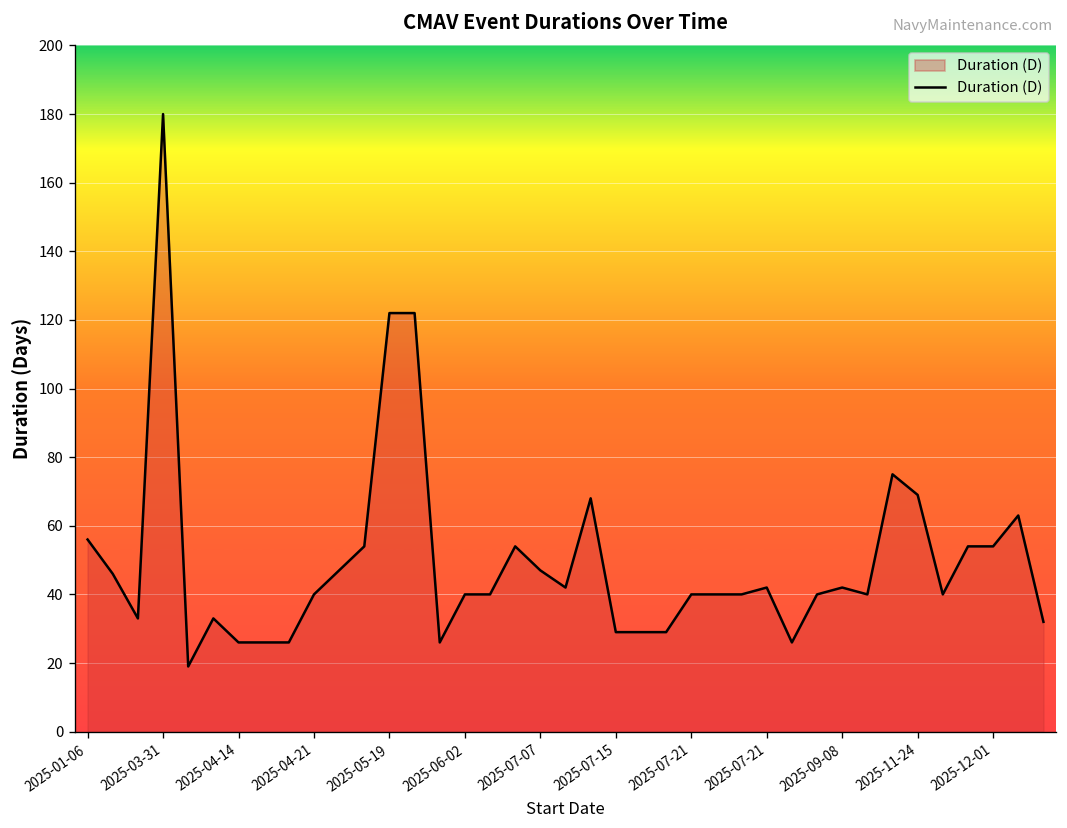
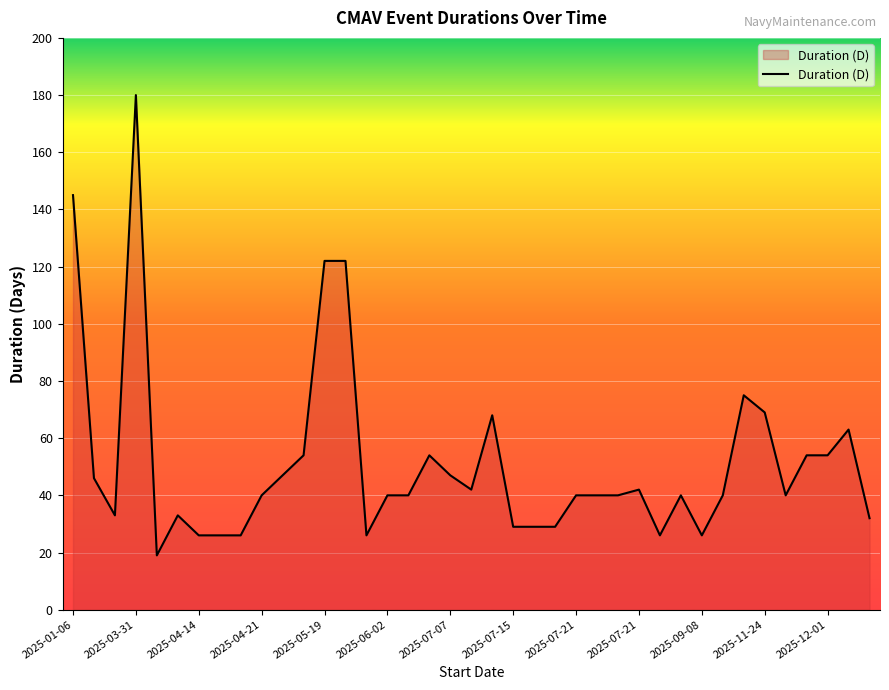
2025-01-06: 56 -> 145
2025-09-08: 42 -> 26
